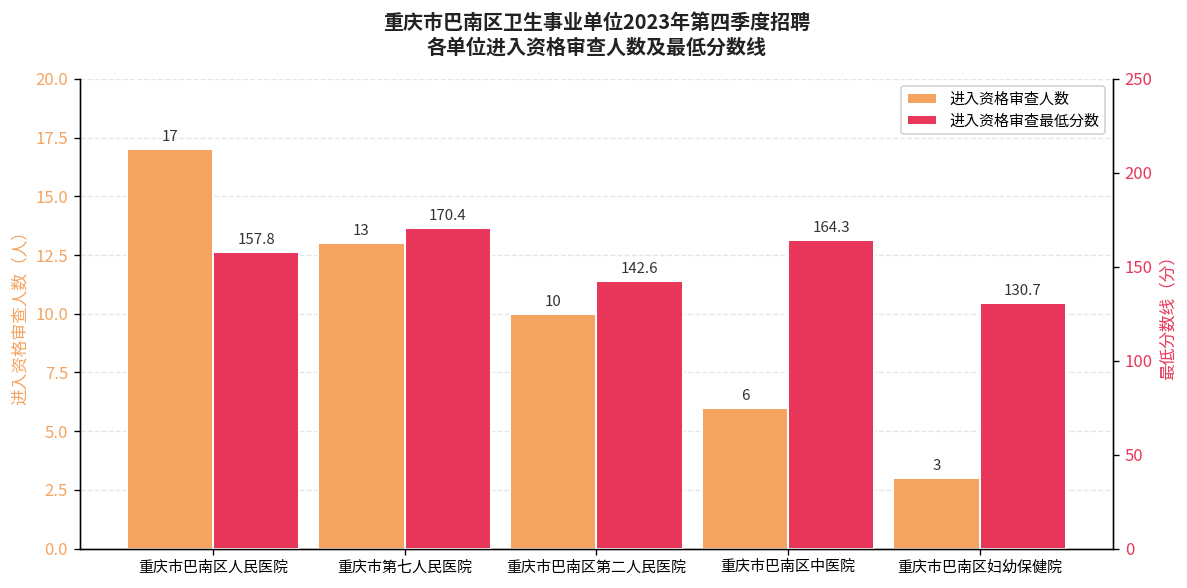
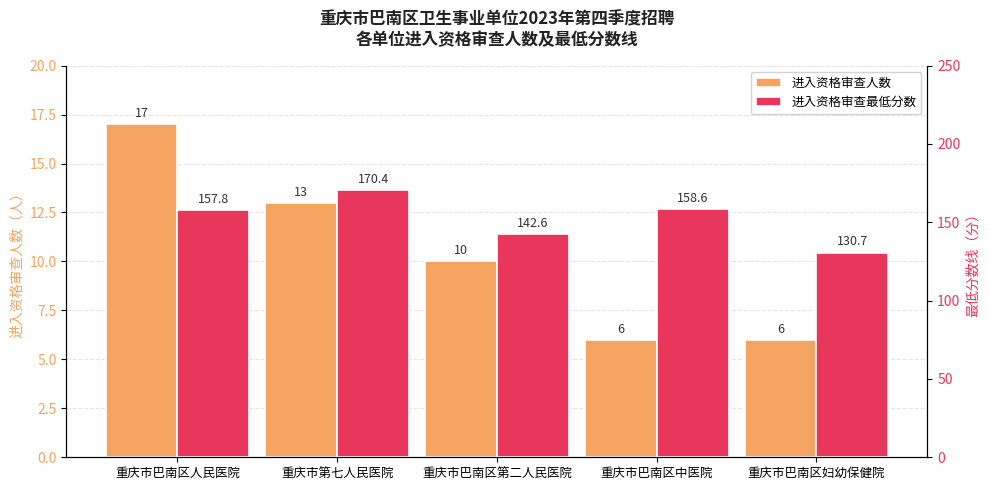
进入资格审查人数, 重庆市巴南区妇幼保健院: 3 -> 6
进入资格审查最低分数, 重庆市巴南区中医院: 164.3 -> 158.6
